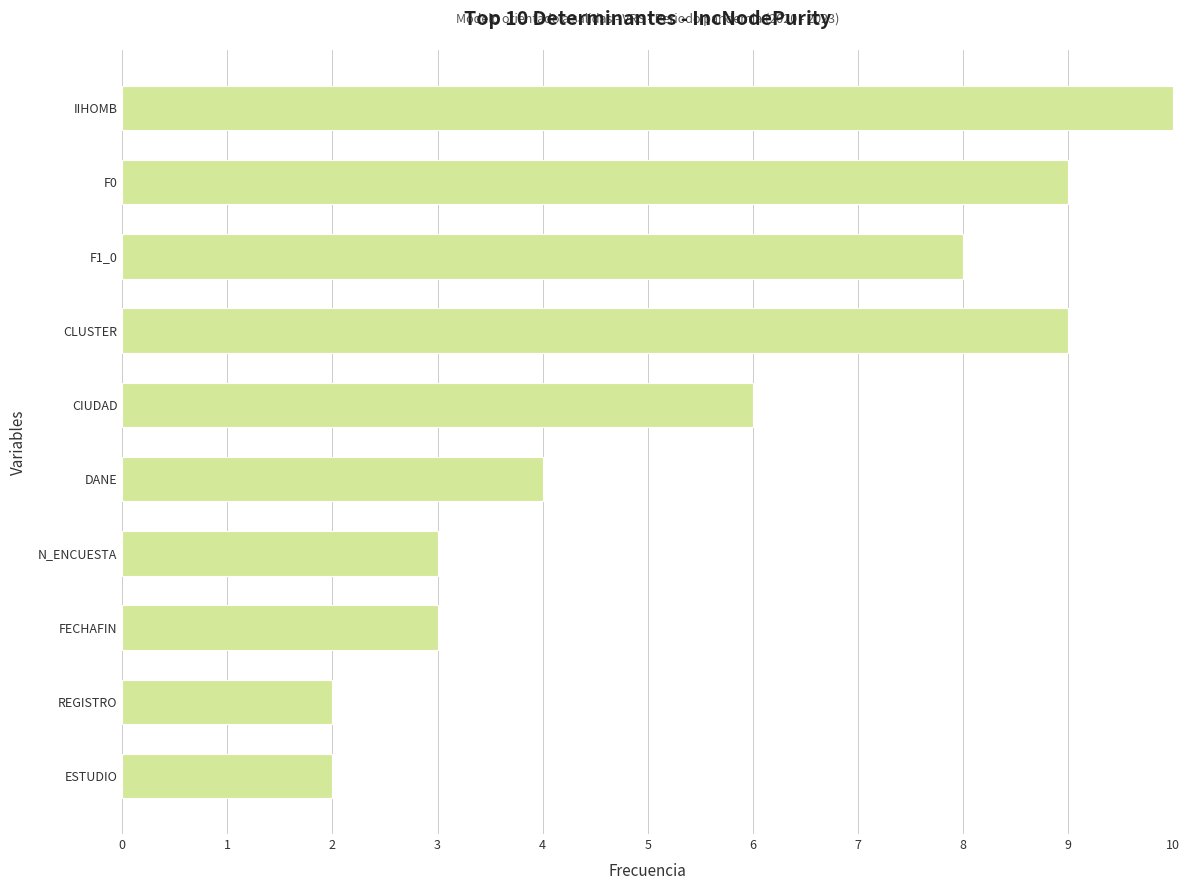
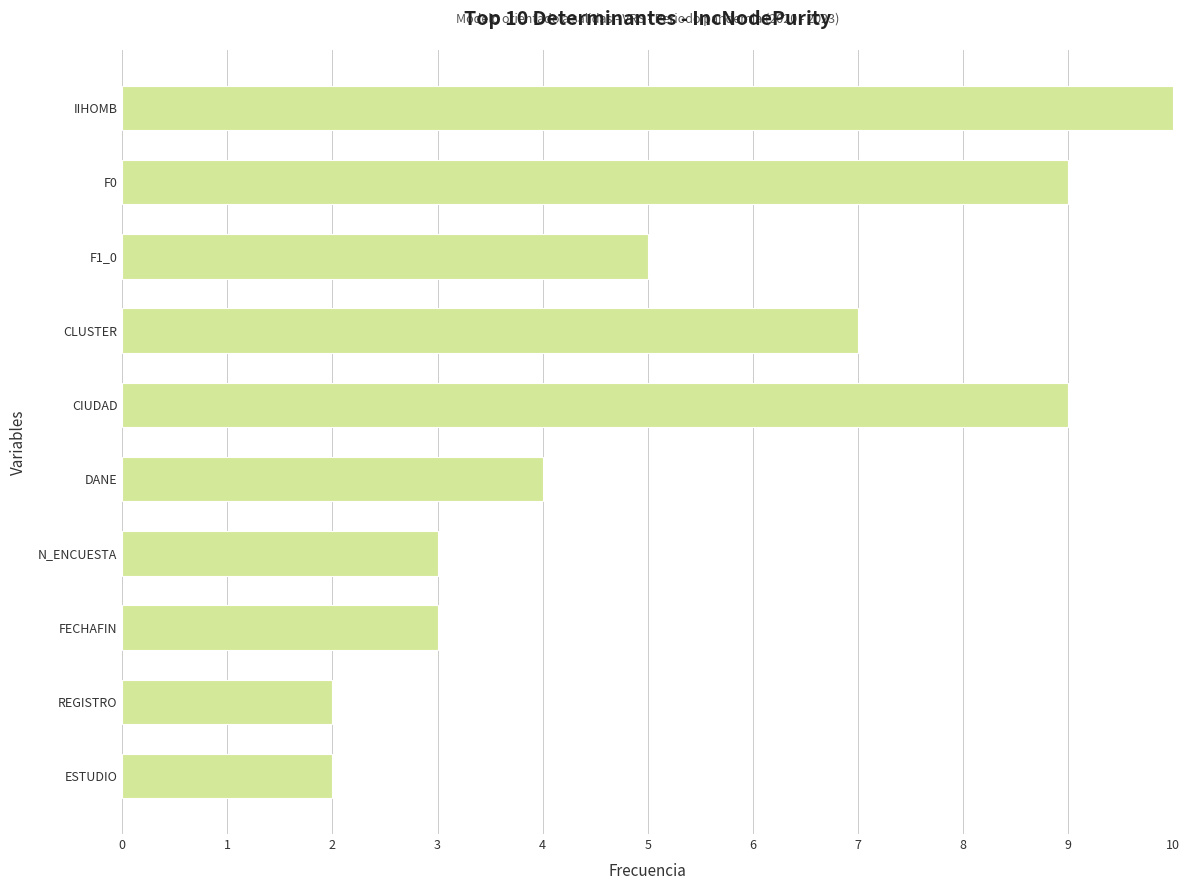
F1_0: 8 -> 5
CLUSTER: 9 -> 7
CIUDAD: 6 -> 9
